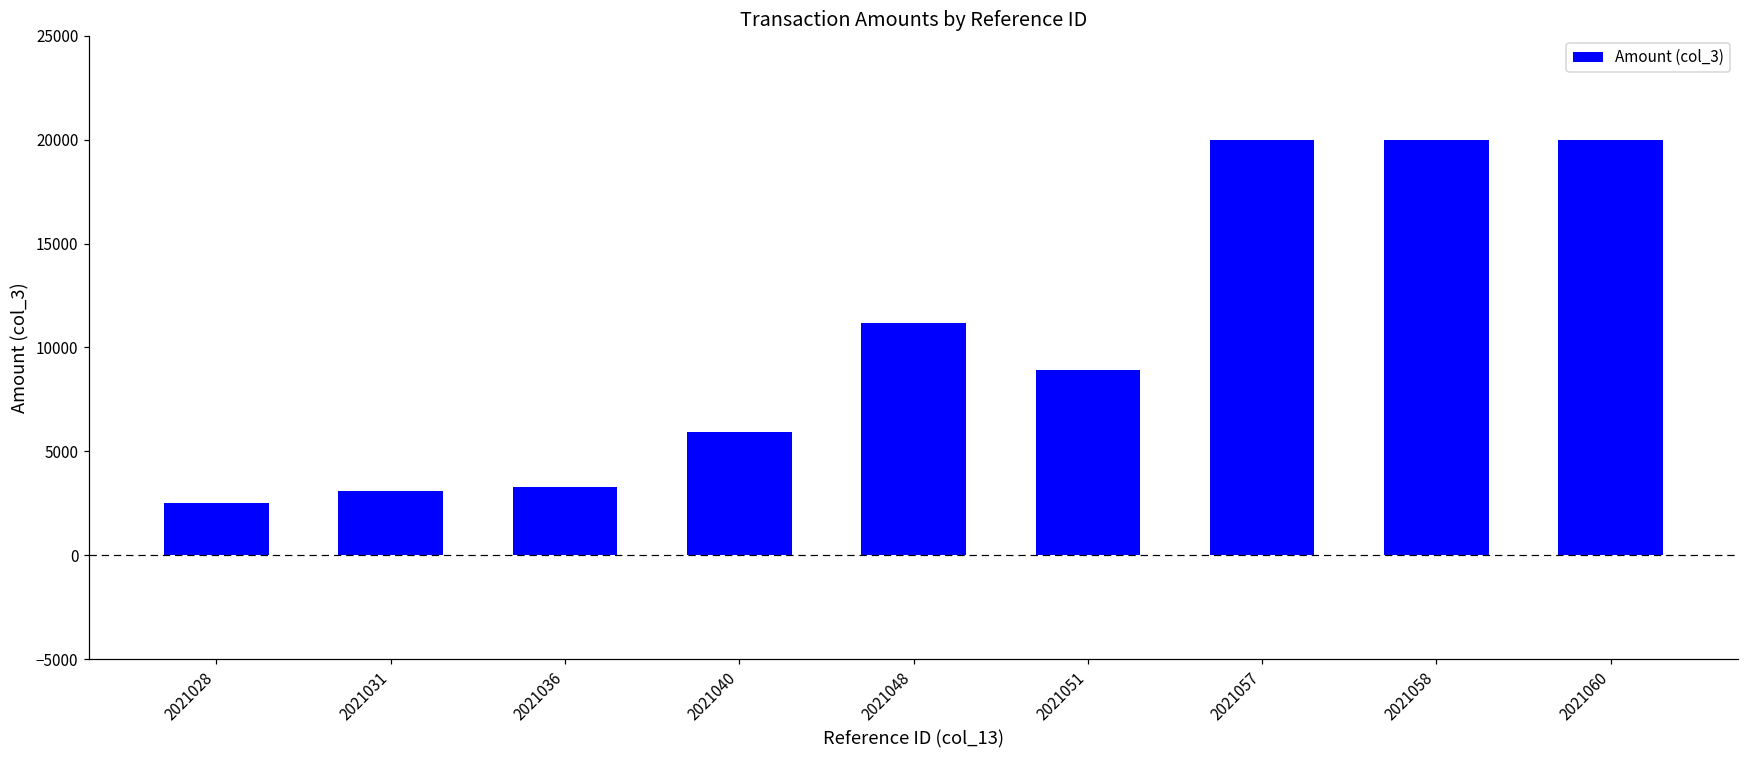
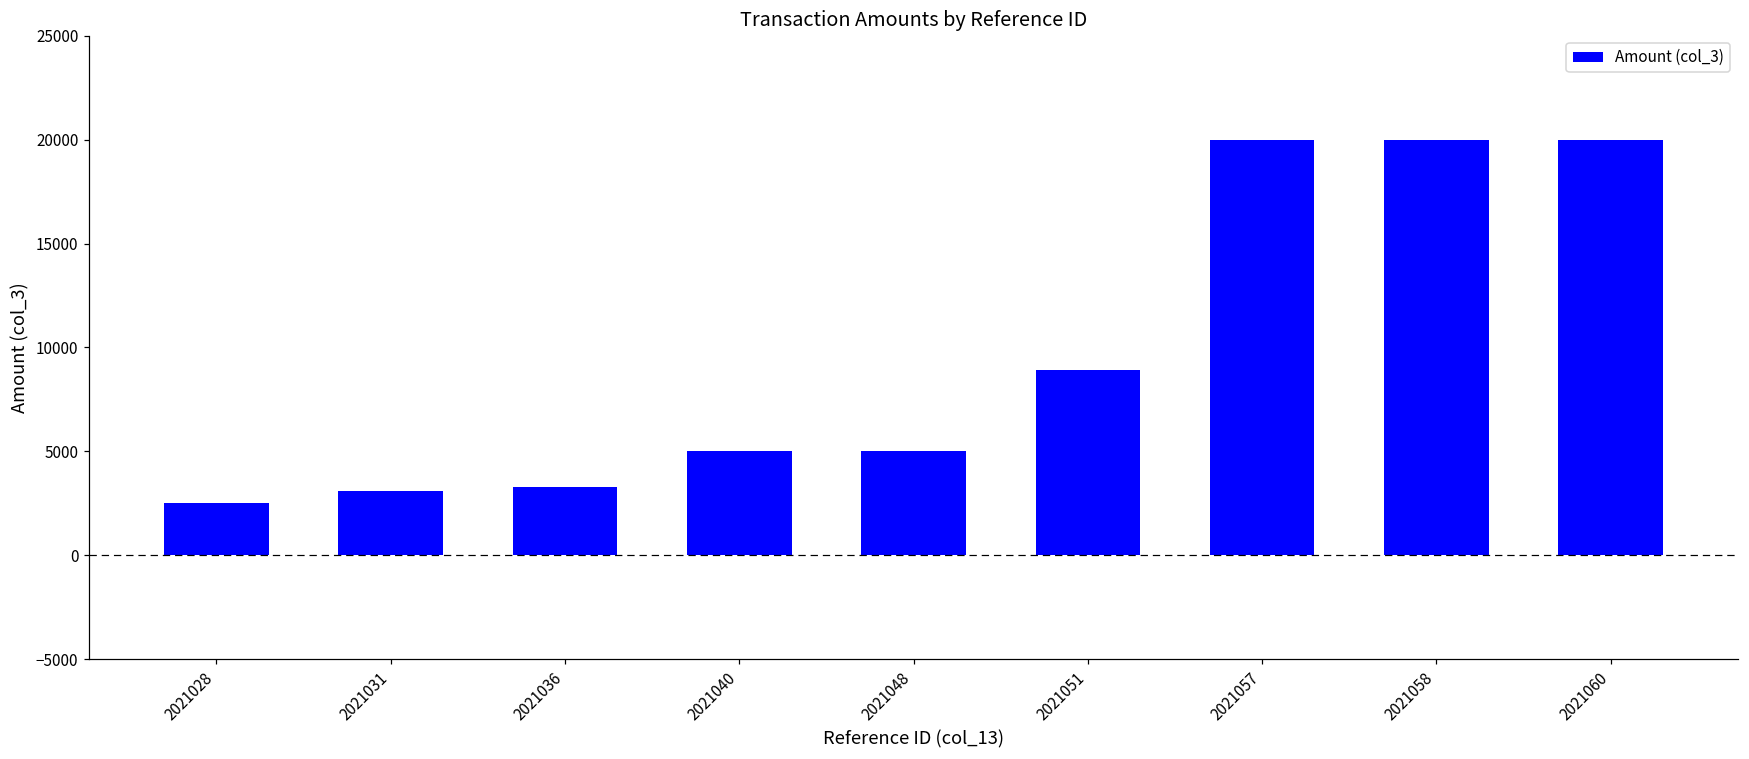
2021040: 5900 -> 5000
2021048: 11200 -> 5000
